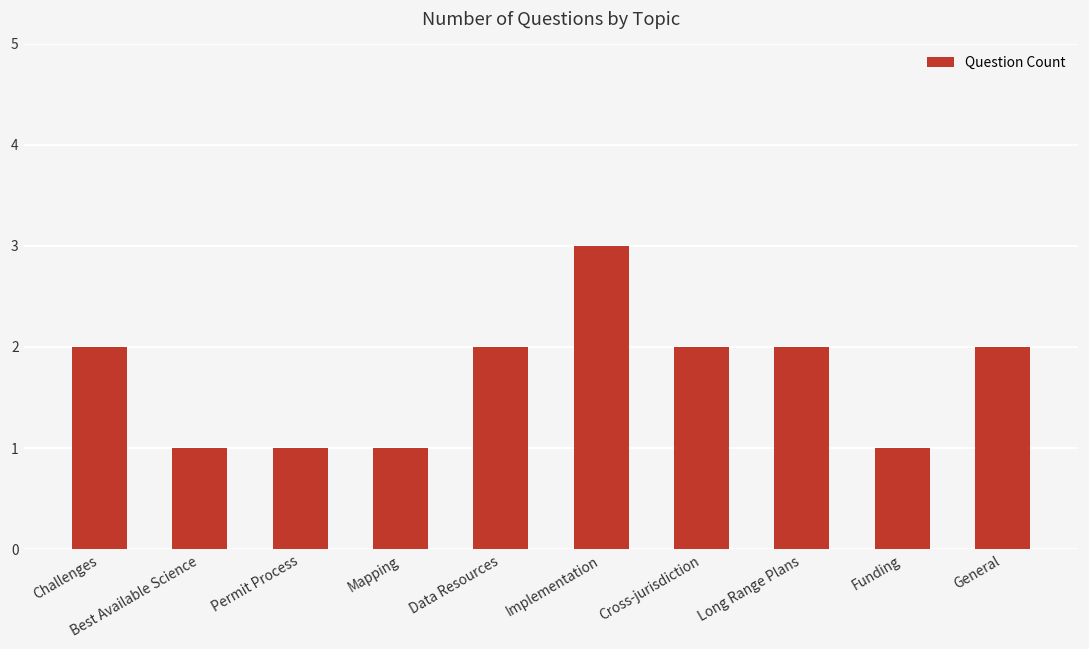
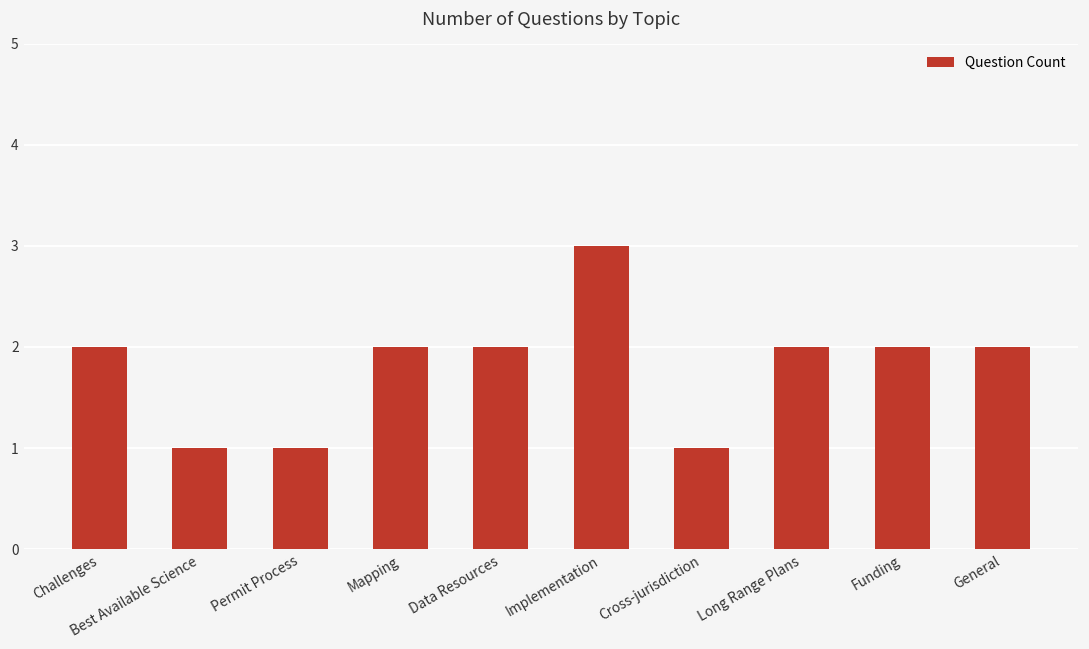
Mapping: 1 -> 2
Cross-jurisdiction: 2 -> 1
Funding: 1 -> 2
